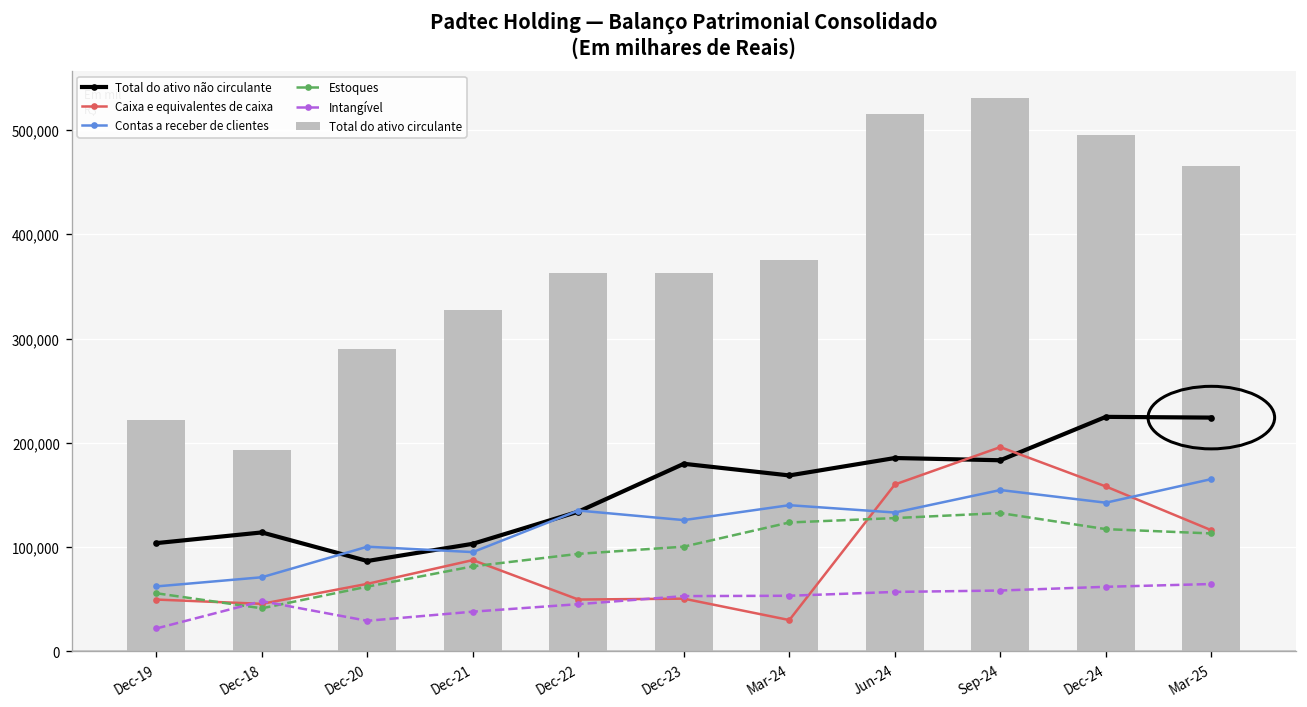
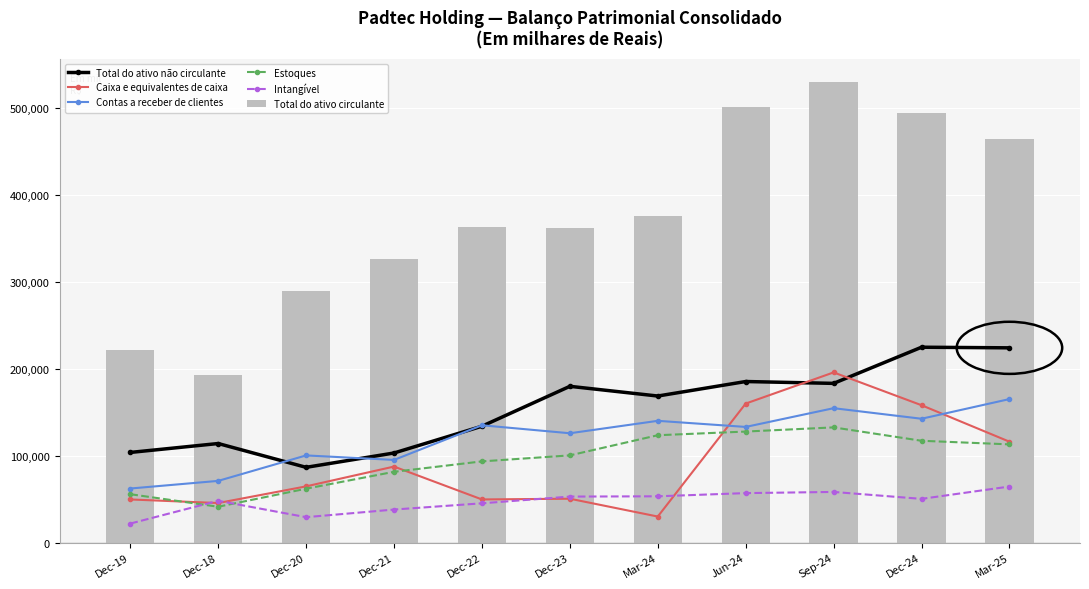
Total do ativo circulante, Jun-24: 510,000 -> 500,000
Intangível, Dec-24: 60,000 -> 50,000
